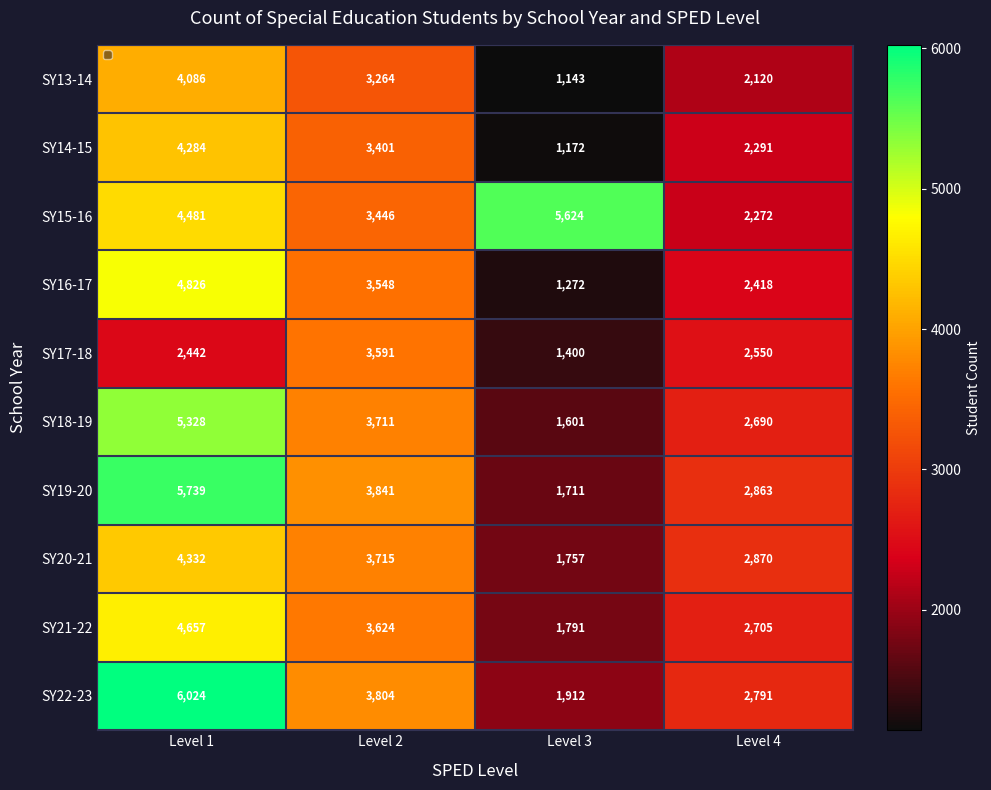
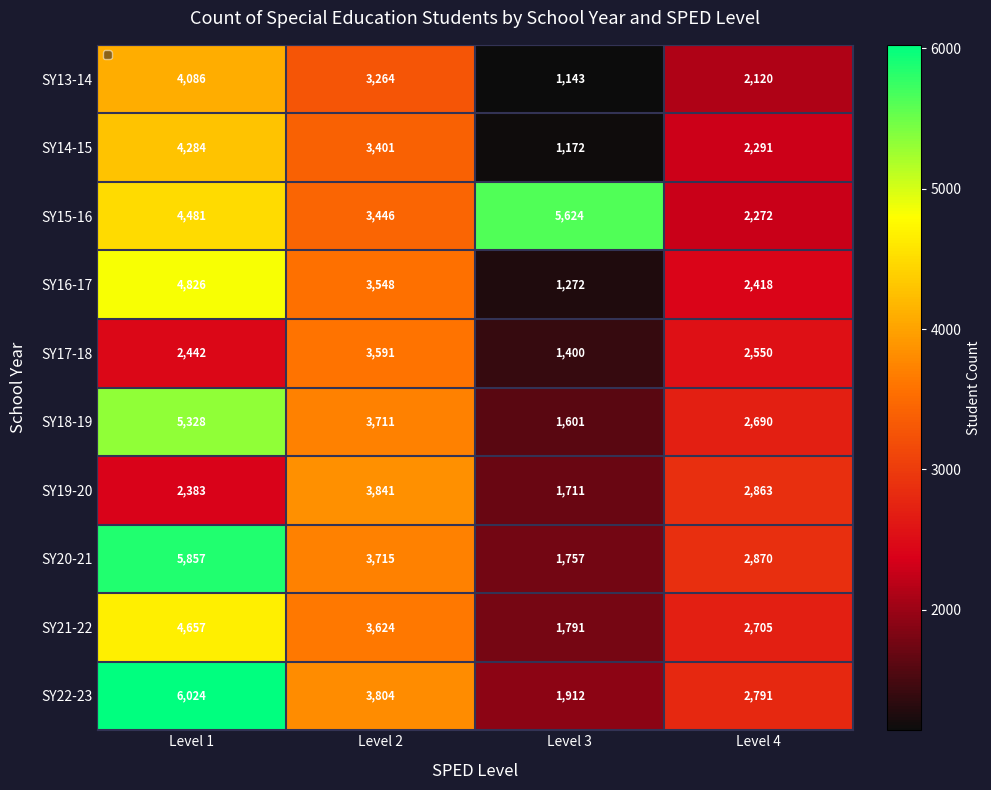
SY19-20, Level 1: 5,739 -> 2,383
SY20-21, Level 1: 4,332 -> 5,857
